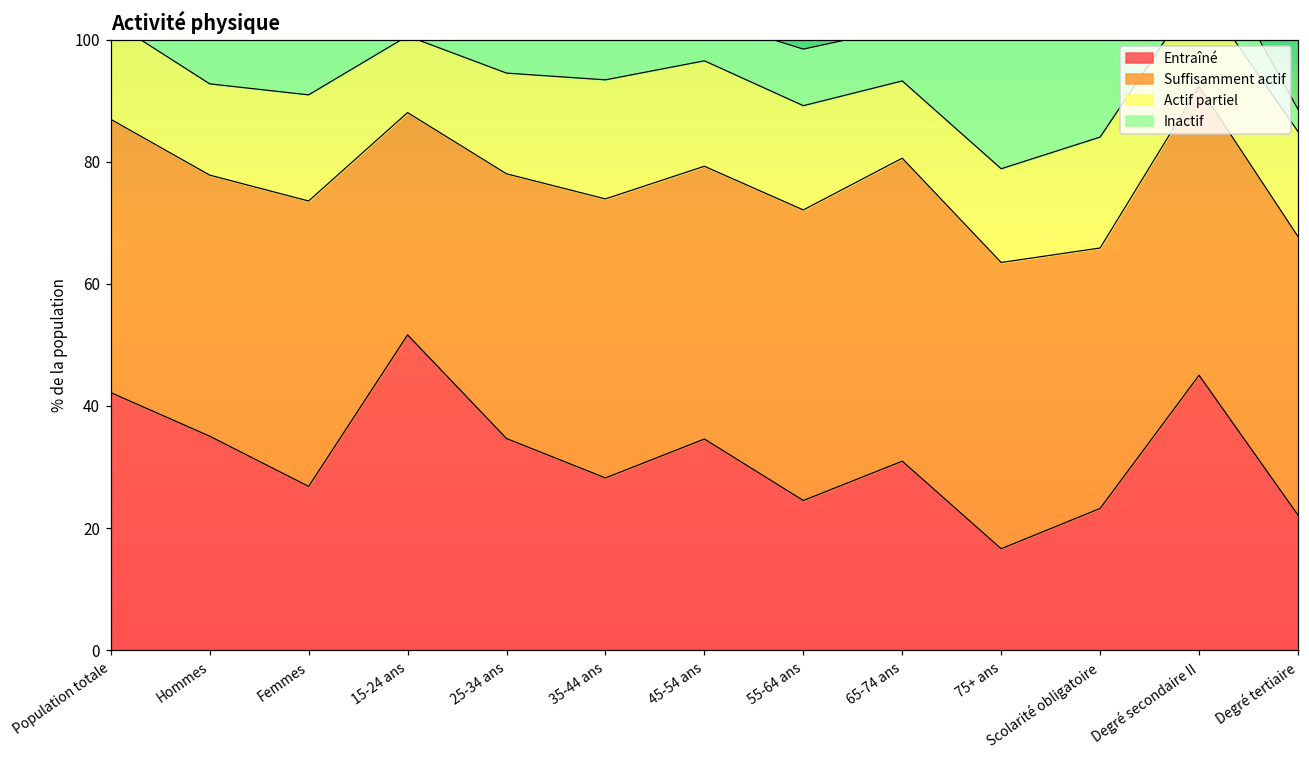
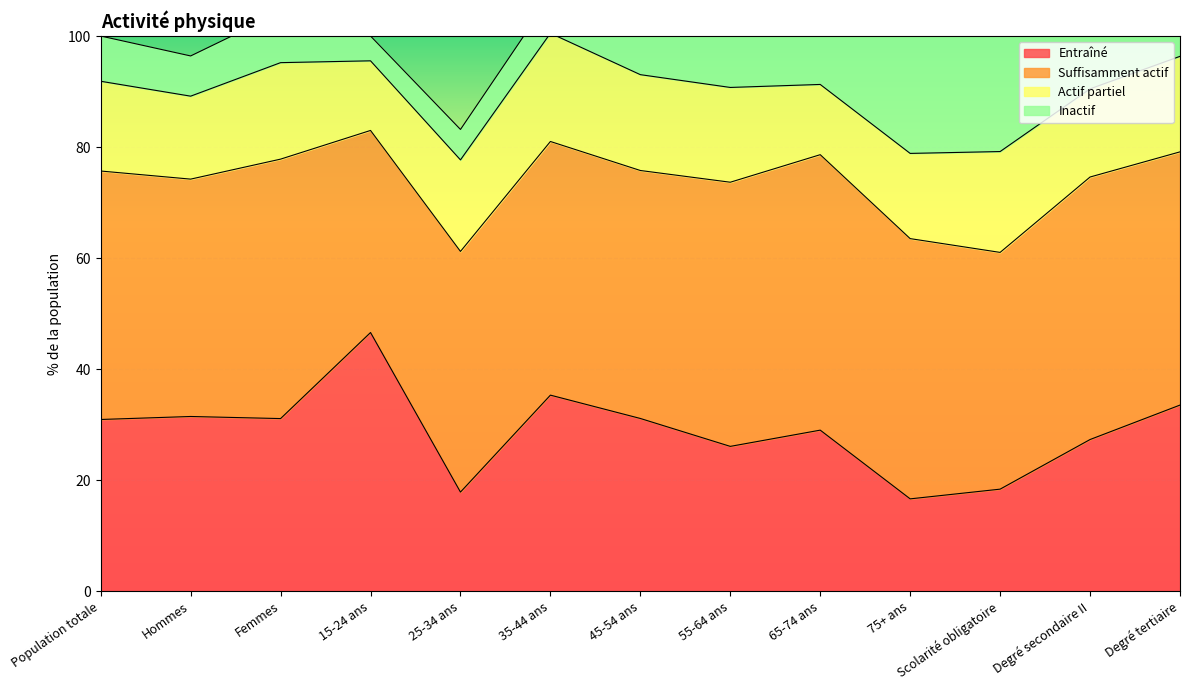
Entraîné, Population totale: 42 -> 31
Entraîné, Hommes: 35 -> 31
Entraîné, Femmes: 27 -> 31
Entraîné, 15-24 ans: 52 -> 47
Entraîné, 25-34 ans: 35 -> 18
Entraîné, 35-44 ans: 28 -> 35
Entraîné, 45-54 ans: 35 -> 31
Entraîné, 55-64 ans: 25 -> 26
Entraîné, 65-74 ans: 31 -> 29
Entraîné, Scolarité obligatoire: 23 -> 18
Entraîné, Degré secondaire II: 45 -> 27
Entraîné, Degré tertiaire: 22 -> 34
